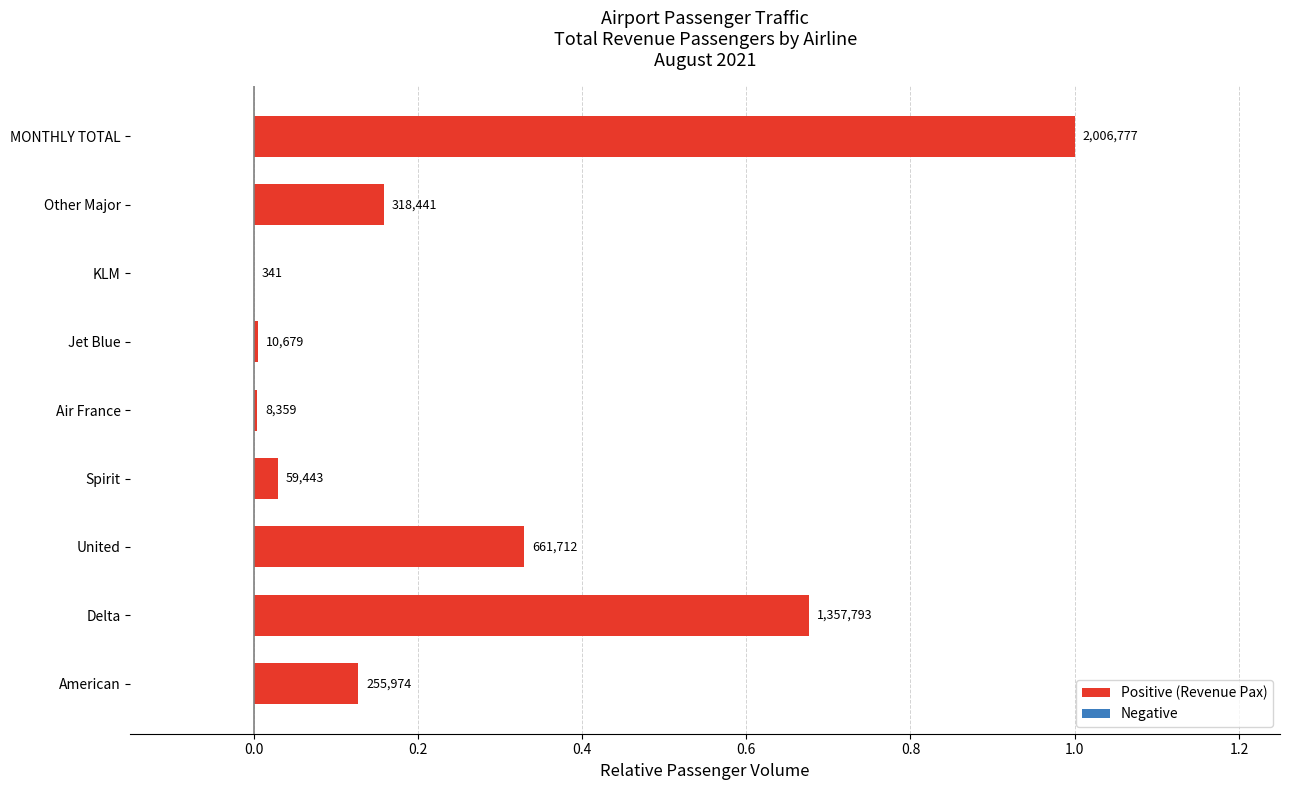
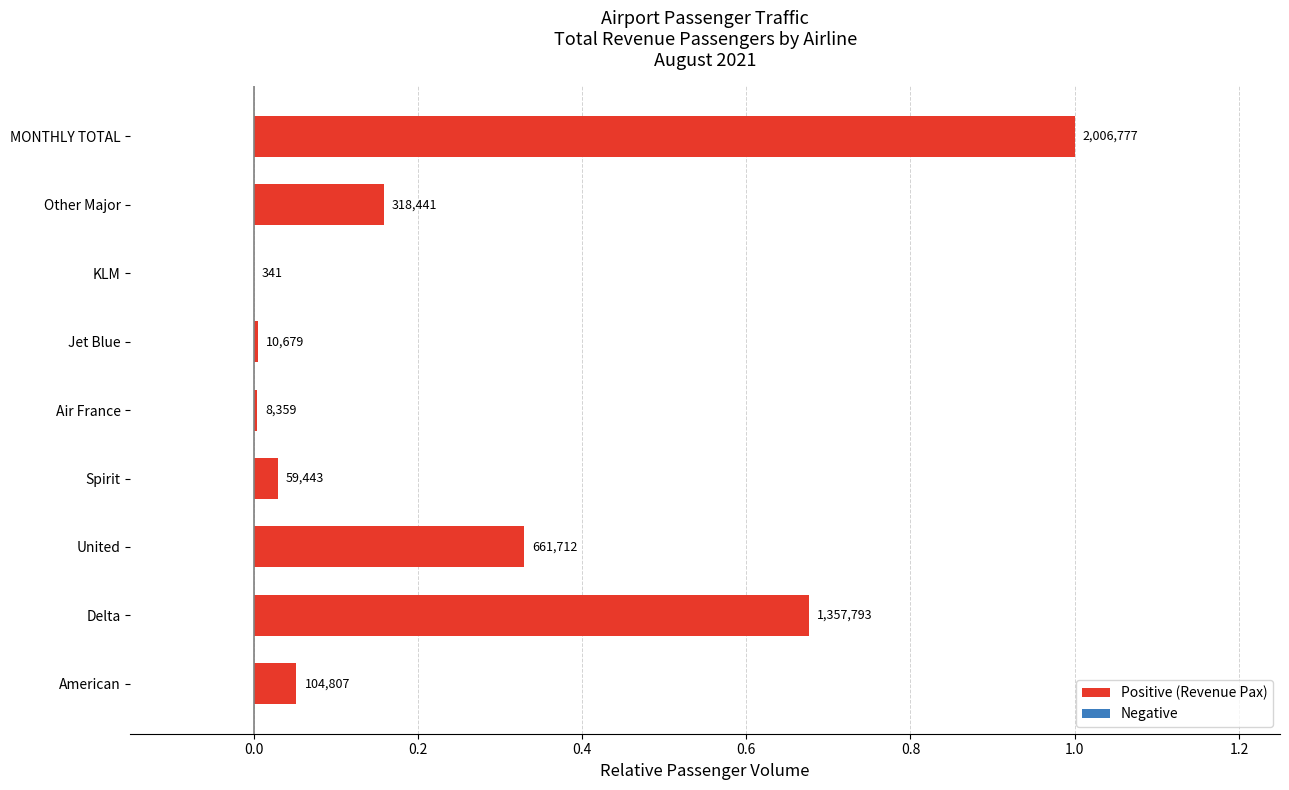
American: 255,974 -> 104,807
